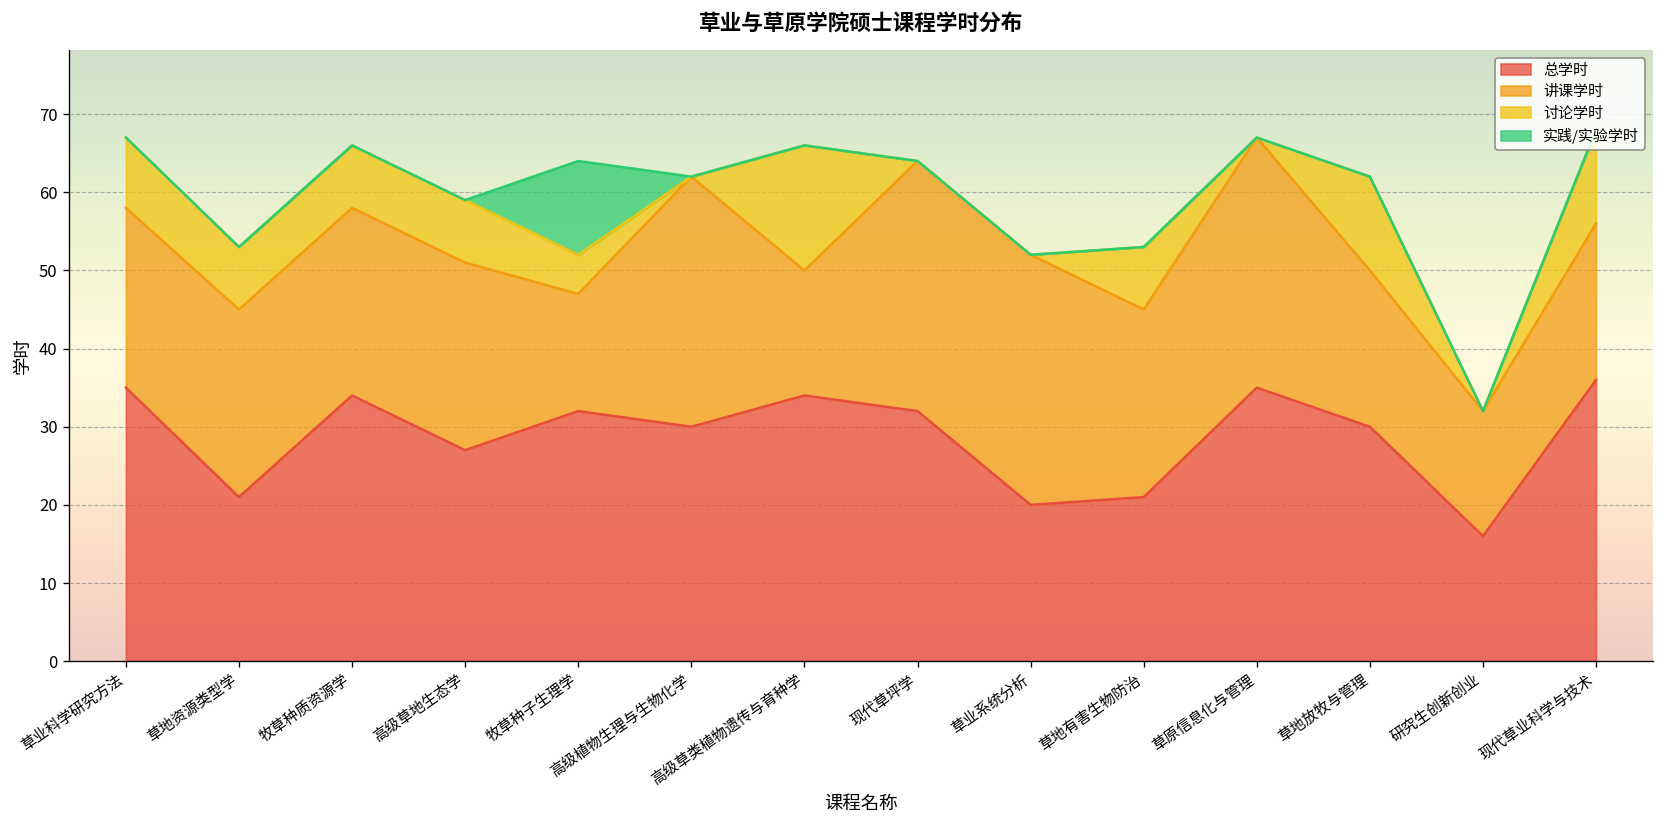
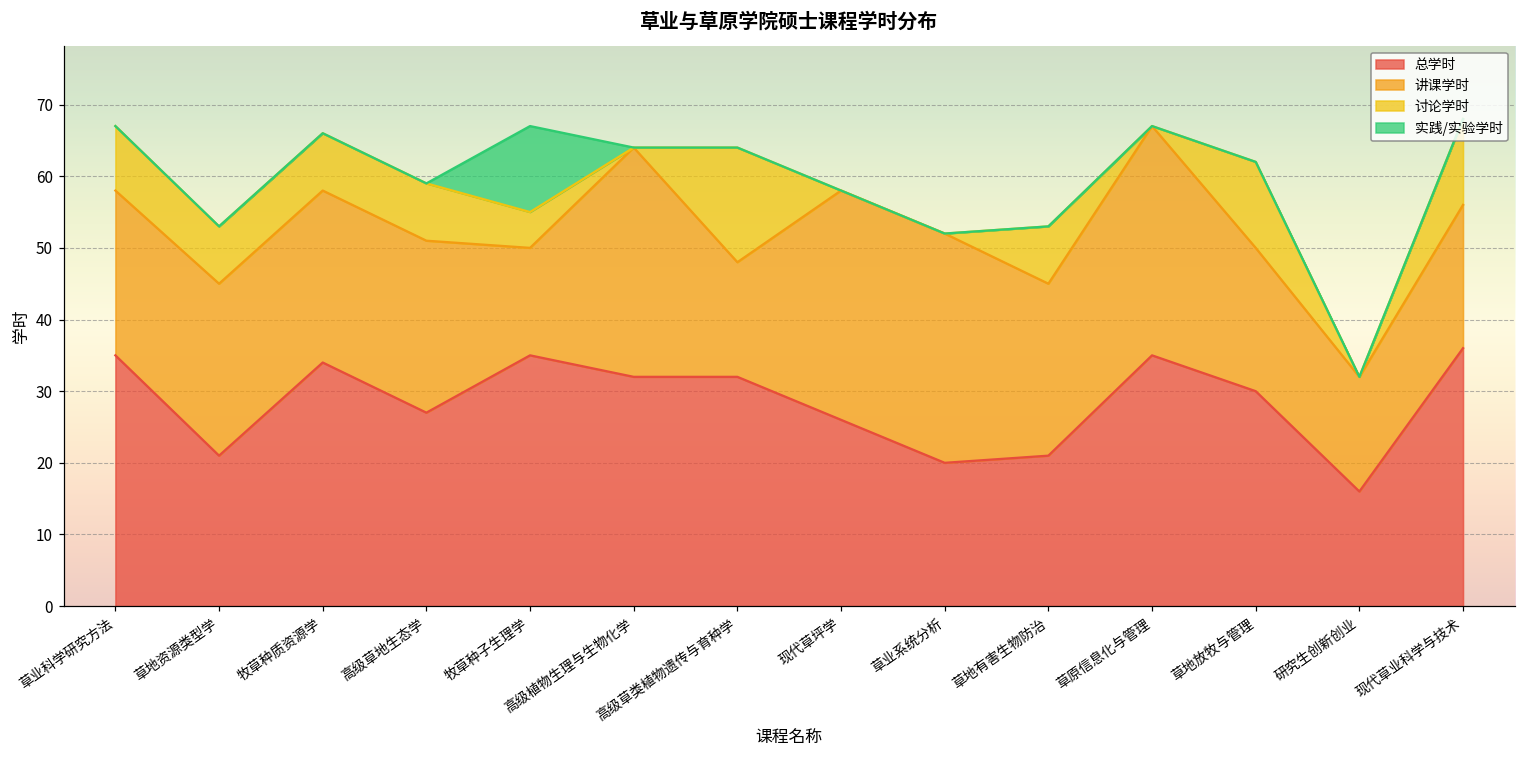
总学时, 牧草种子生理学: 32 -> 35
总学时, 高级植物生理与生物化学: 30 -> 32
总学时, 高级草类植物遗传与育种学: 34 -> 32
总学时, 现代草坪学: 32 -> 26
